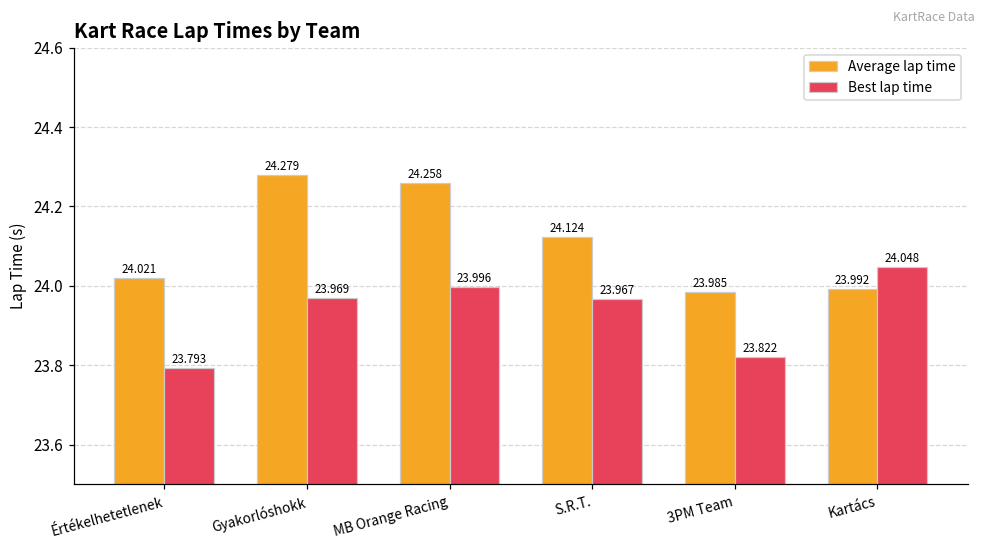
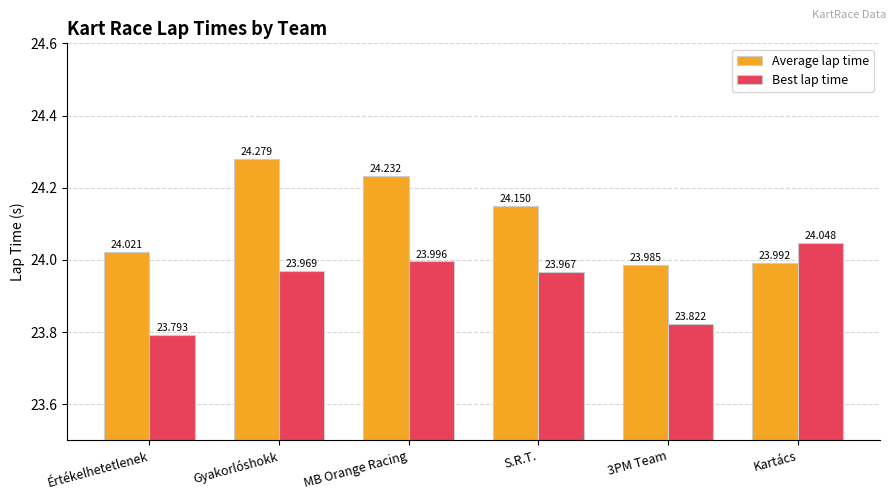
Average lap time, MB Orange Racing: 24.258 -> 24.232
Average lap time, S.R.T.: 24.124 -> 24.150
